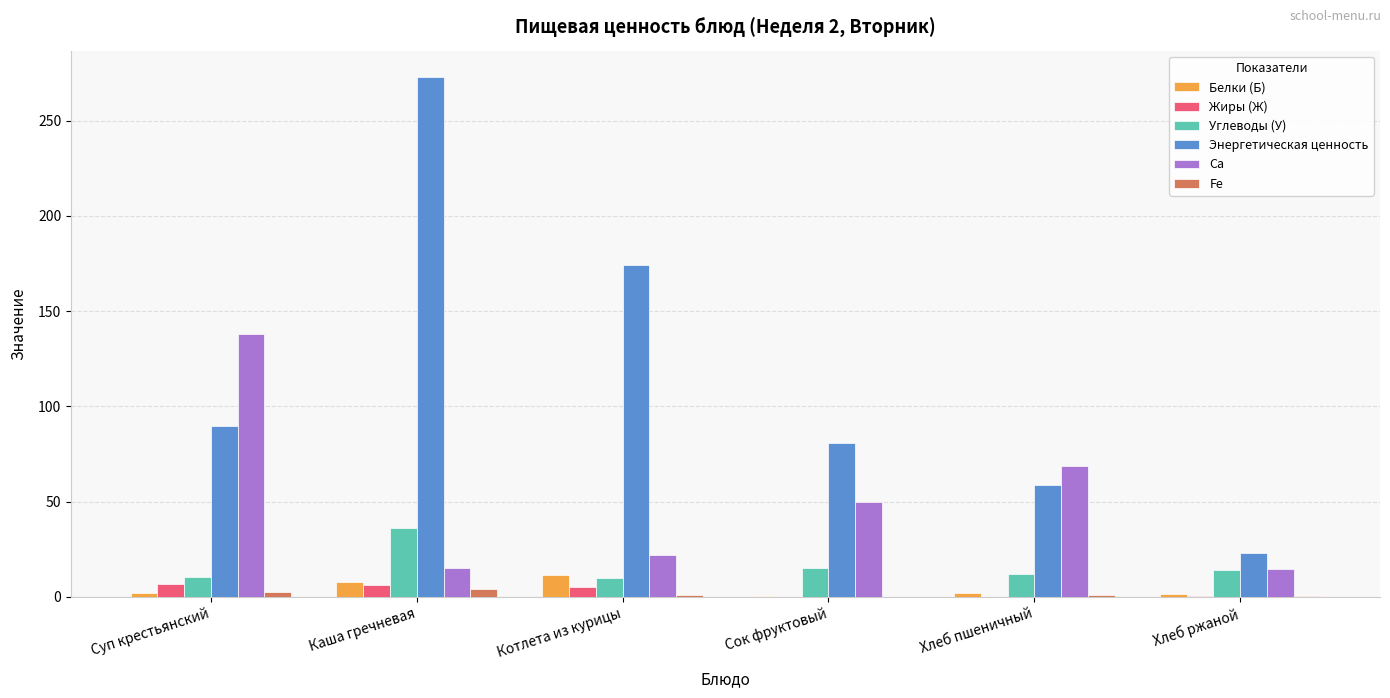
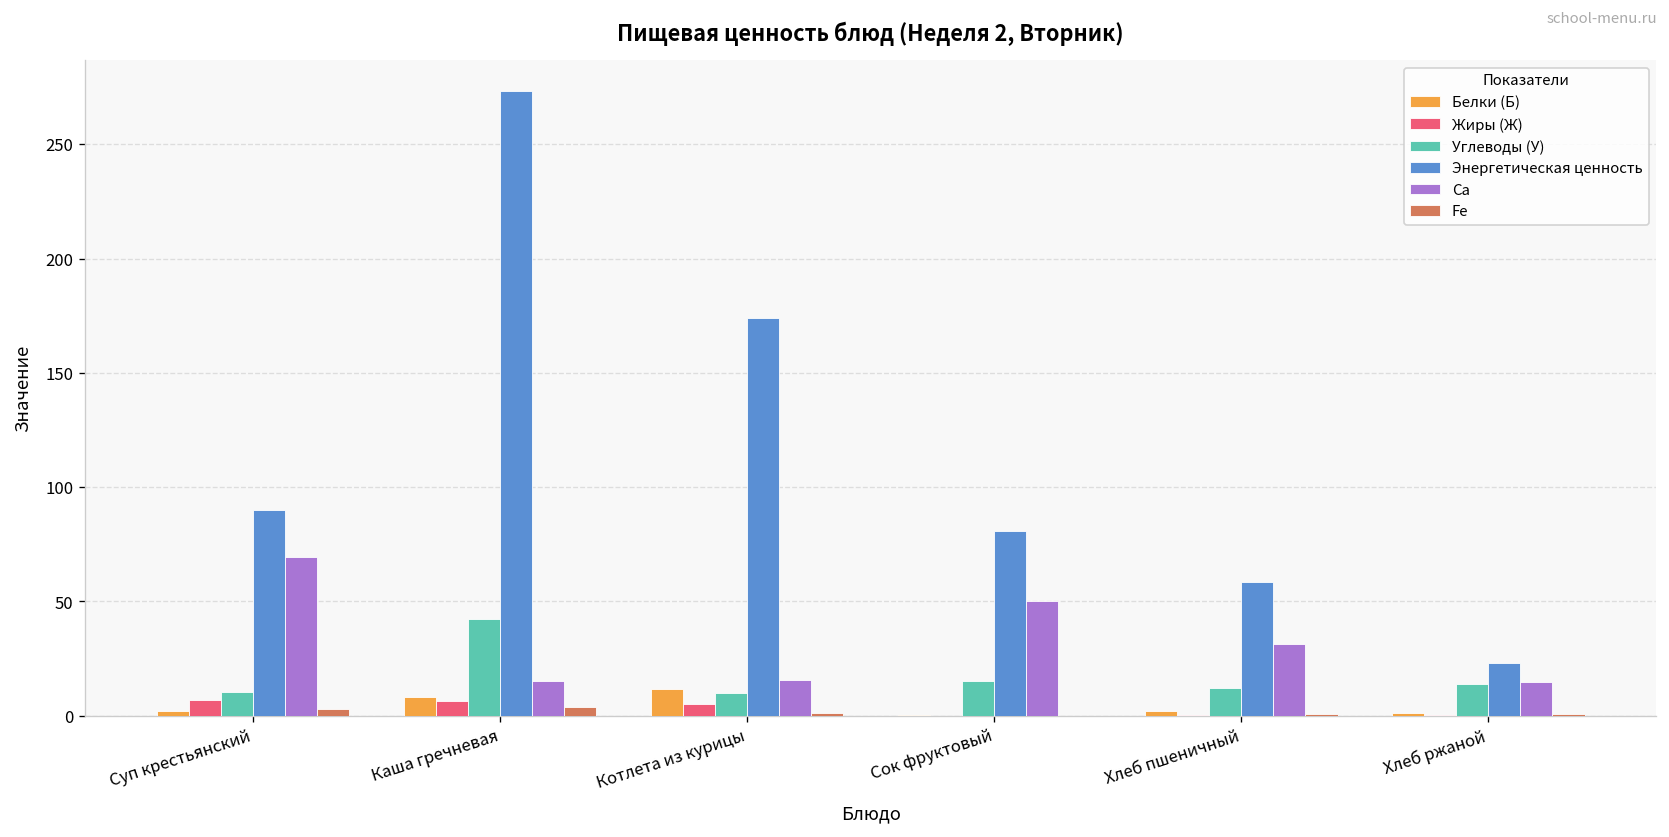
Ca, Суп крестьянский: 138 -> 69
Углеводы (У), Каша гречневая: 36 -> 42
Ca, Котлета из курицы: 22 -> 16
Ca, Хлеб пшеничный: 69 -> 31
